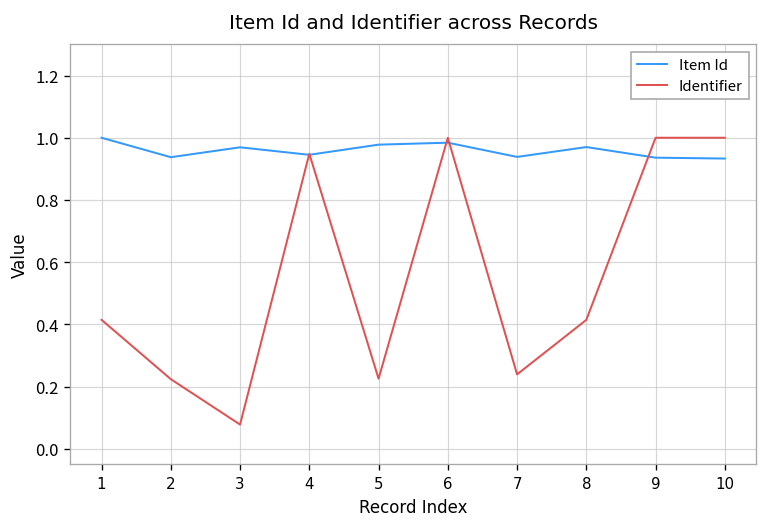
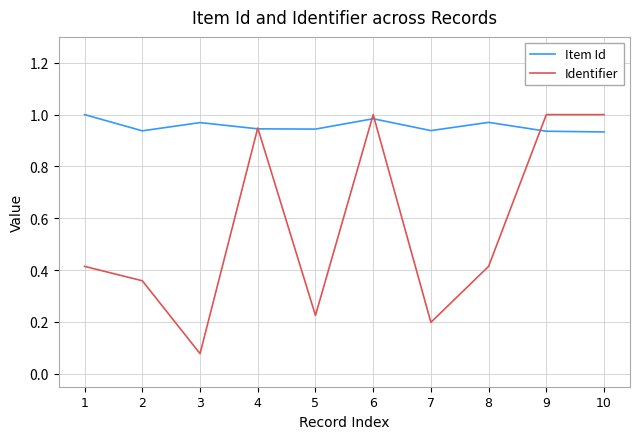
Identifier, 2: 0.22 -> 0.36
Item Id, 5: 0.98 -> 0.94
Identifier, 7: 0.24 -> 0.20
